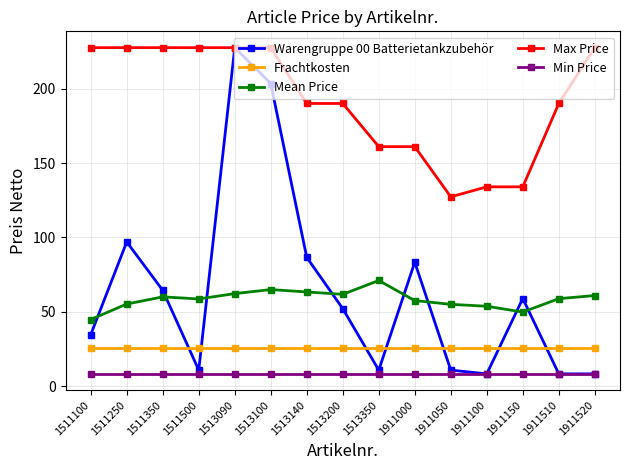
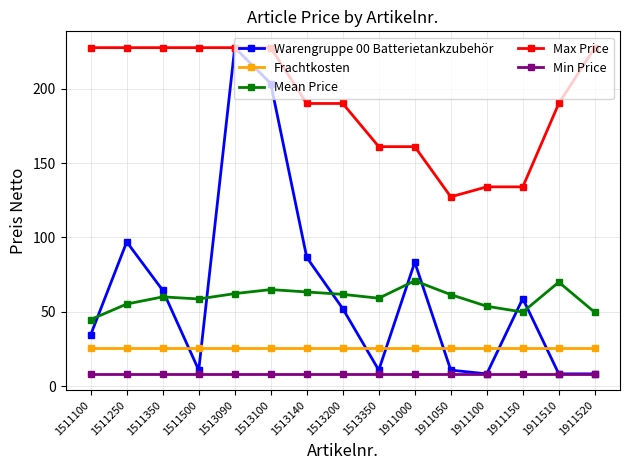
Mean Price, 1513350: 71 -> 59
Mean Price, 1911000: 58 -> 71
Mean Price, 1911050: 55 -> 62
Mean Price, 1911510: 59 -> 70
Mean Price, 1911520: 61 -> 50
